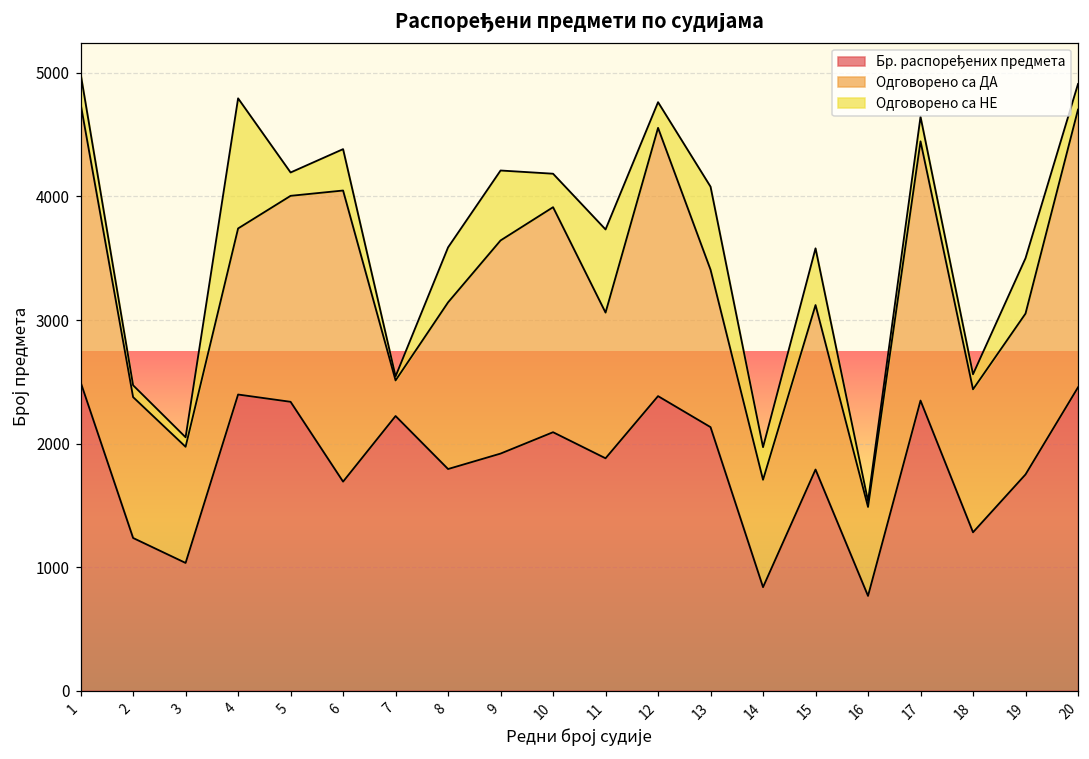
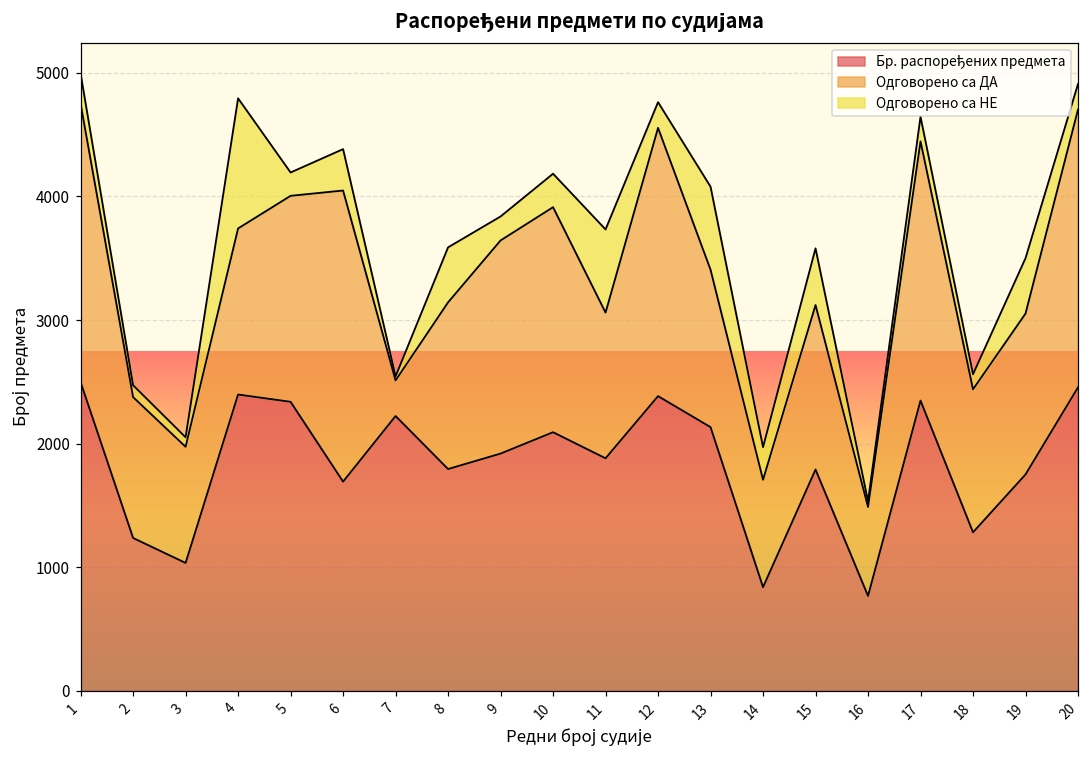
Одговорено са НЕ, 9: 570 -> 190
